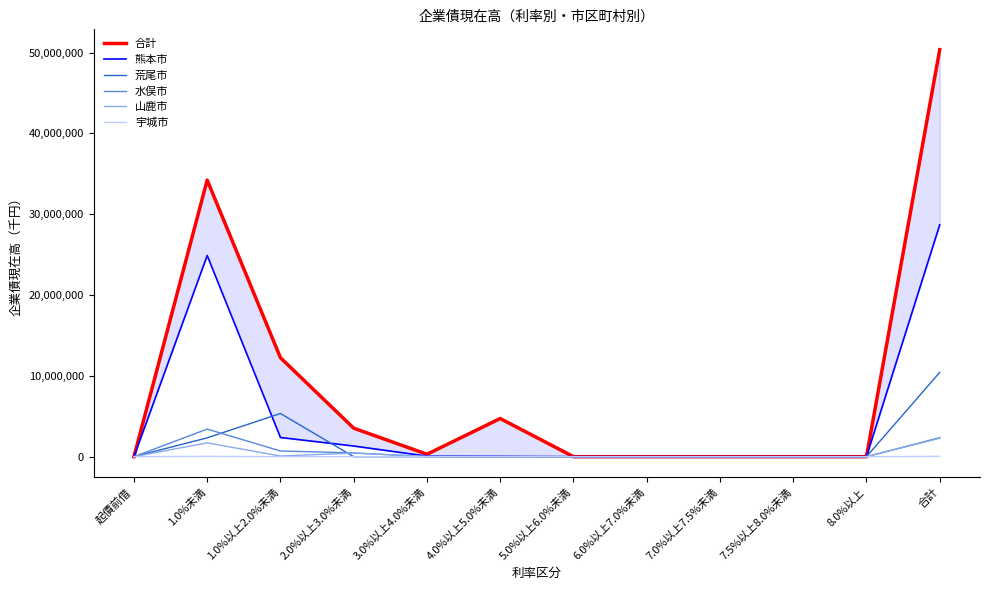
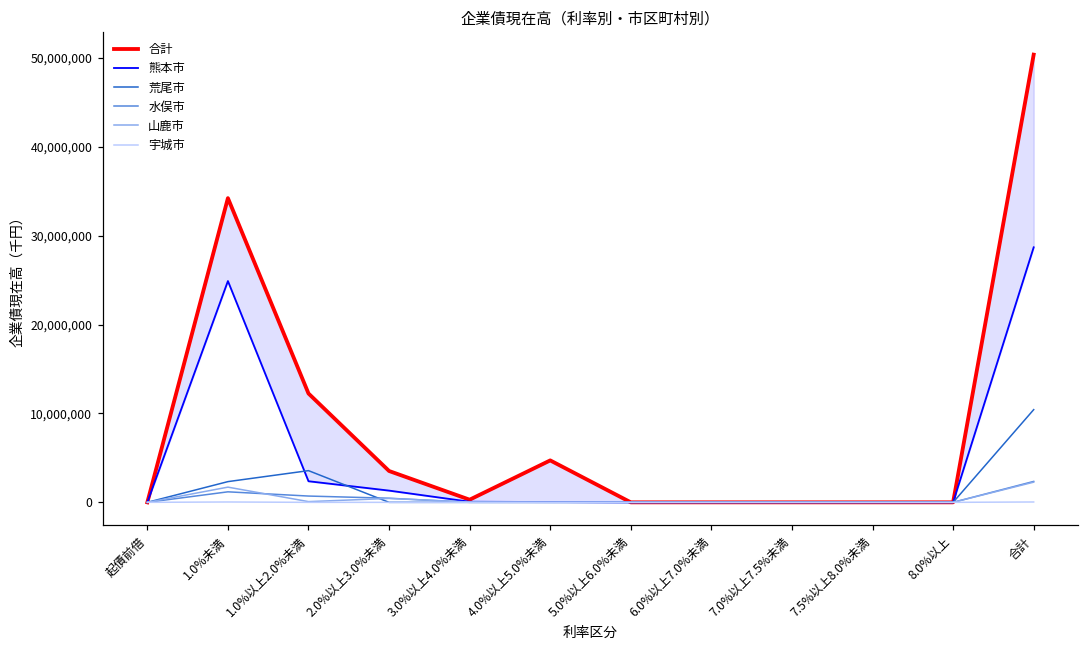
水俣市, 1.0%未満: 3,000,000 -> 1,000,000
荒尾市, 1.0%以上2.0%未満: 5,000,000 -> 4,000,000
